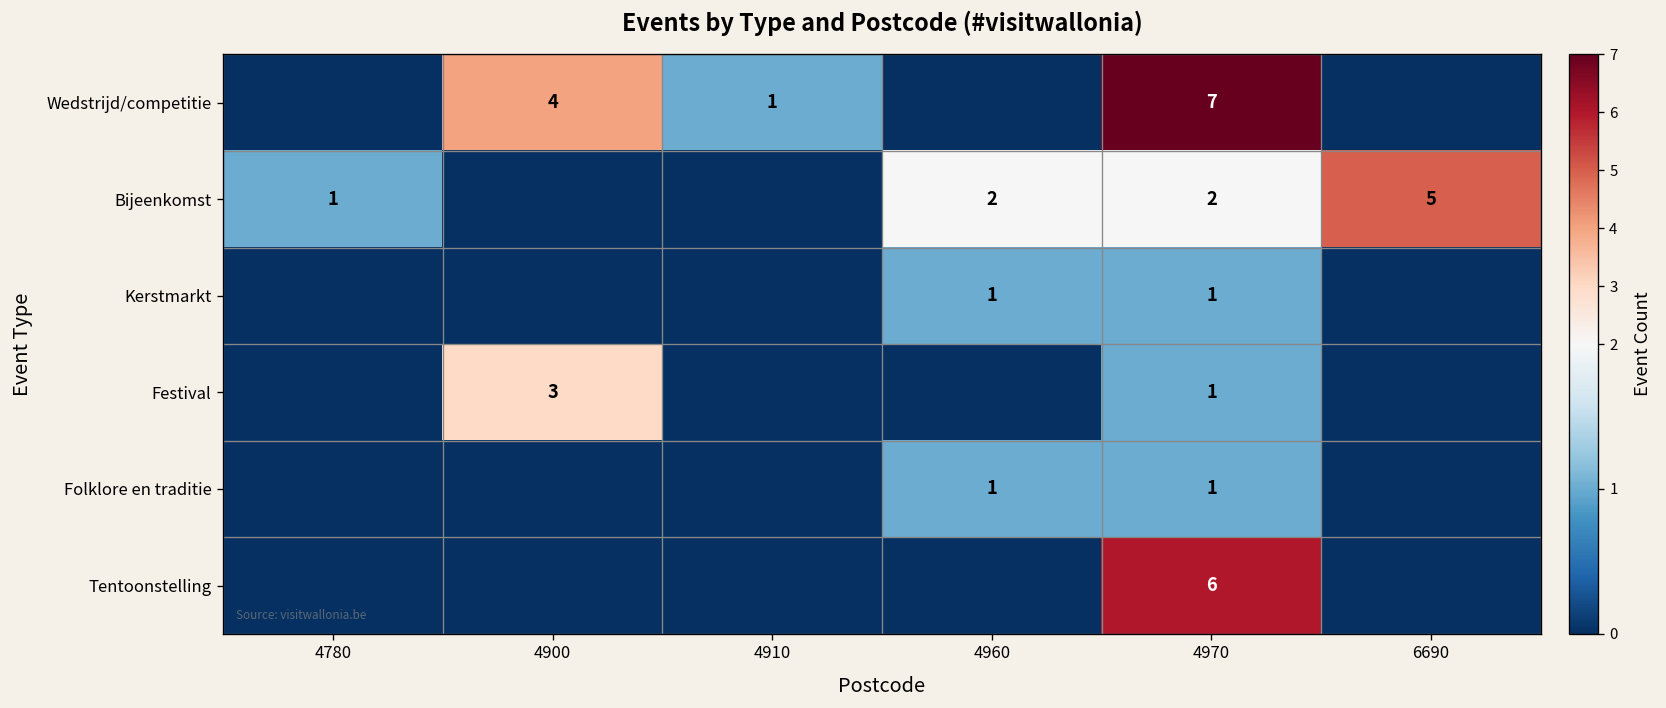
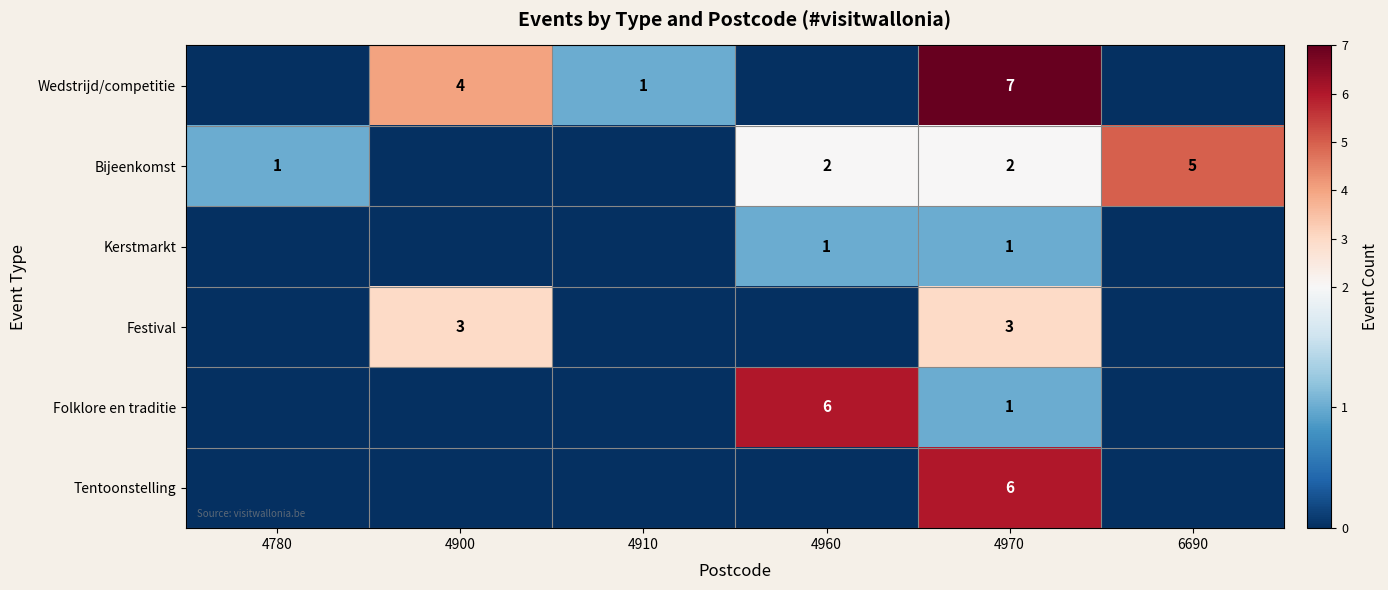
Festival, 4970: 1 -> 3
Folklore en traditie, 4960: 1 -> 6
